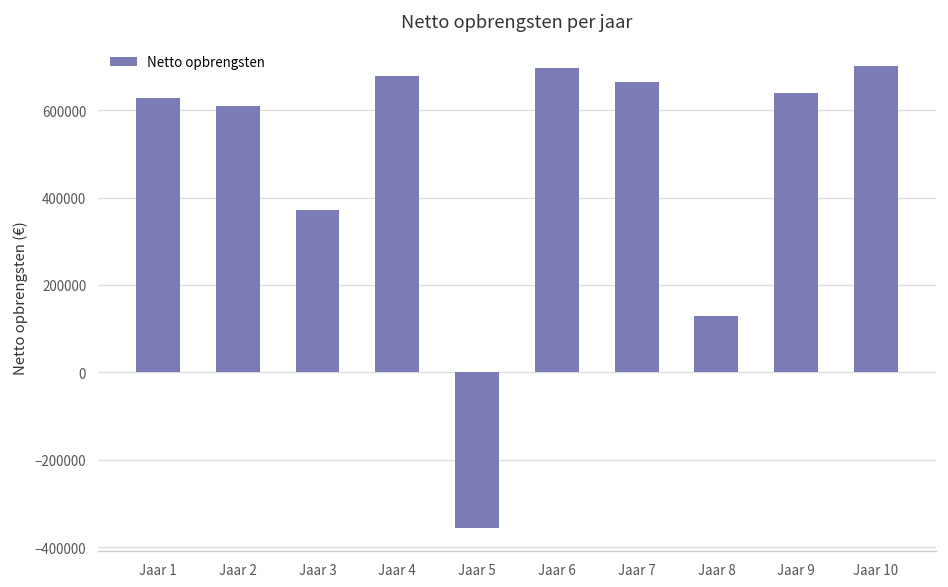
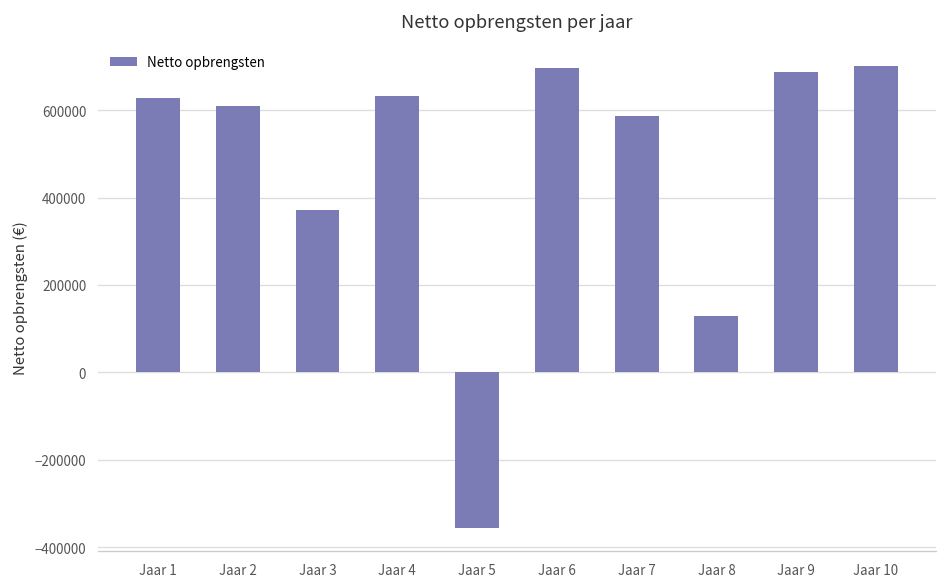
Jaar 4: 680000 -> 630000
Jaar 7: 670000 -> 590000
Jaar 9: 640000 -> 690000
